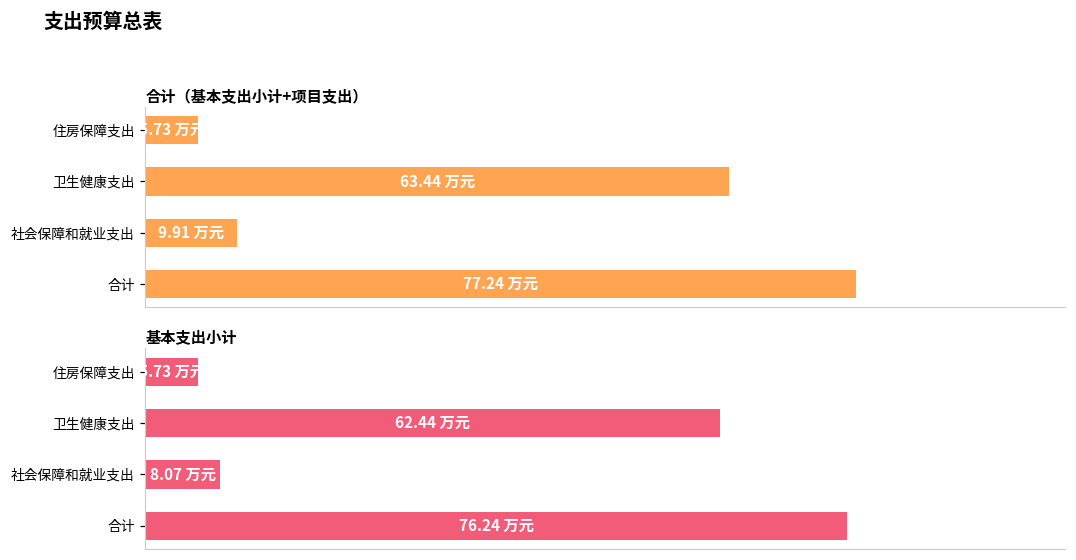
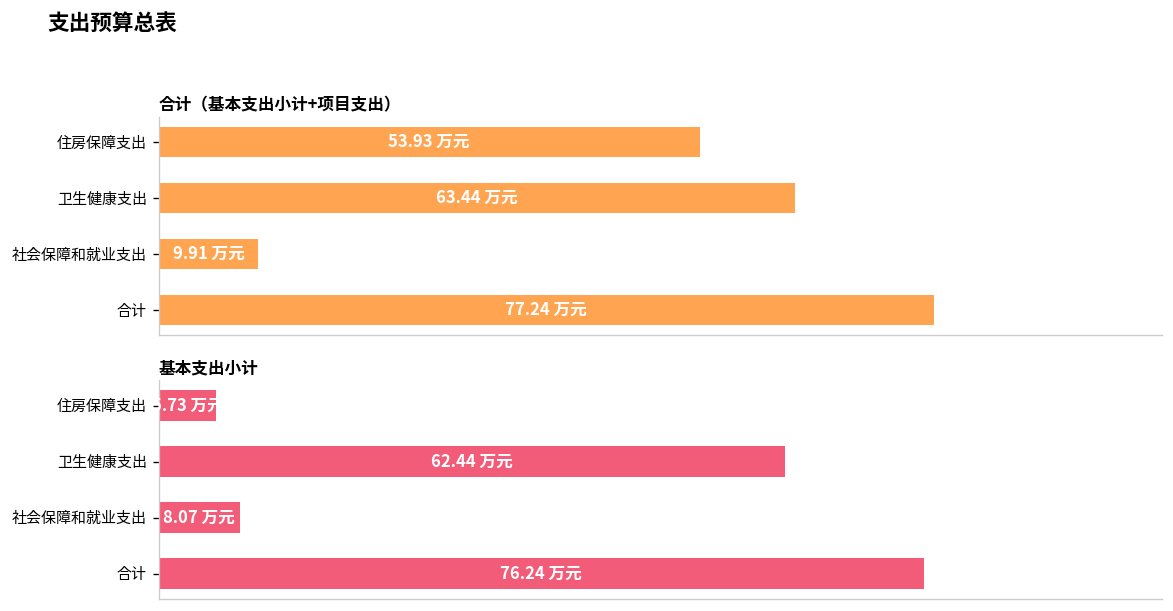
合计（基本支出小计+项目支出）, 住房保障支出: 5.73 -> 53.93
